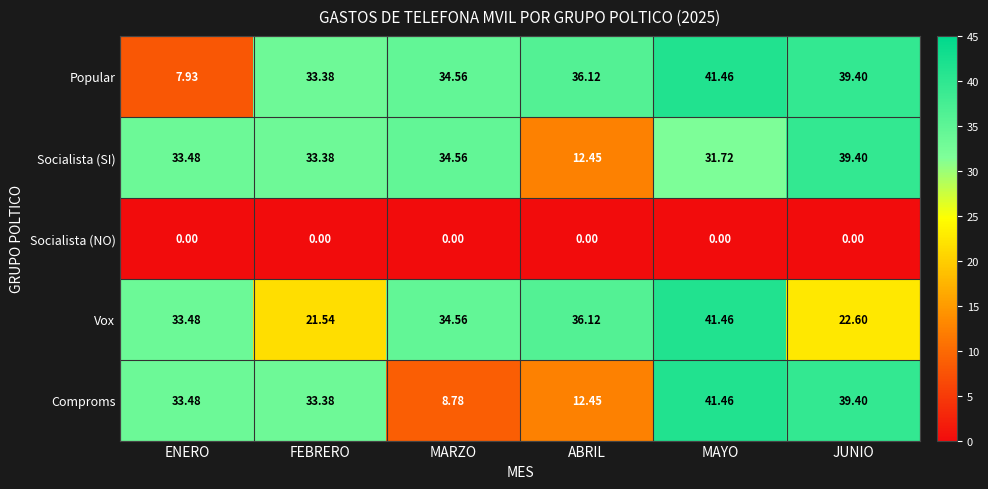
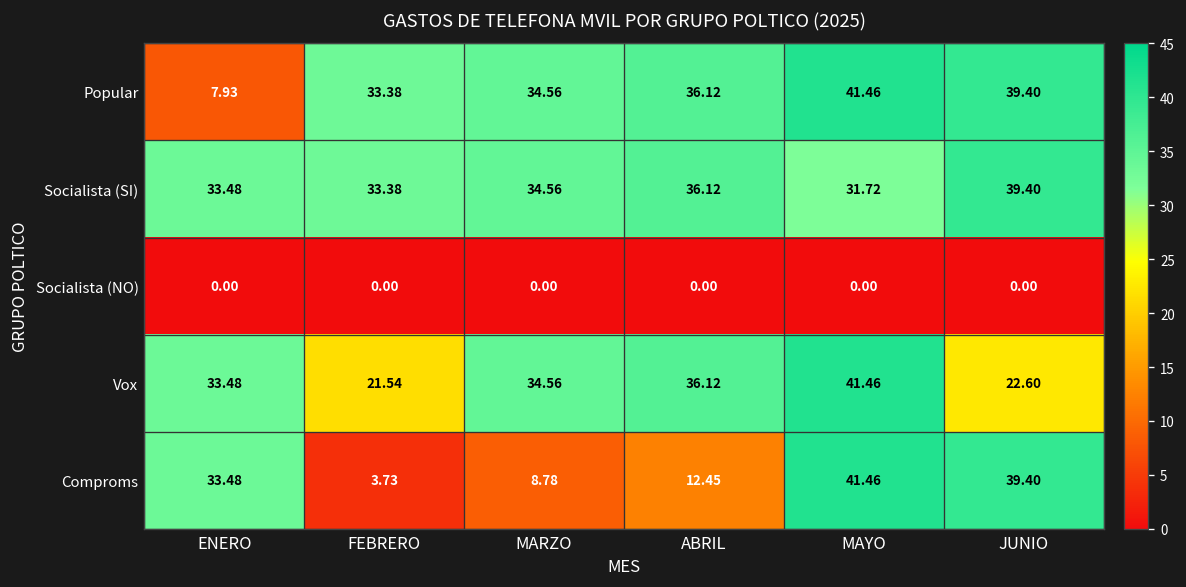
Socialista (SI), ABRIL: 12.45 -> 36.12
Comproms, FEBRERO: 33.38 -> 3.73
